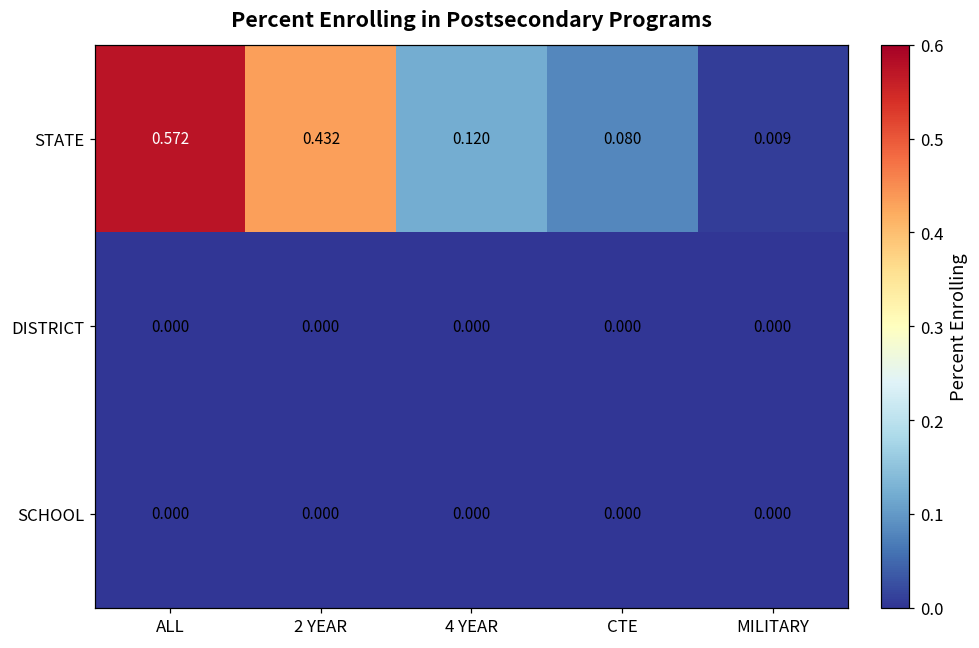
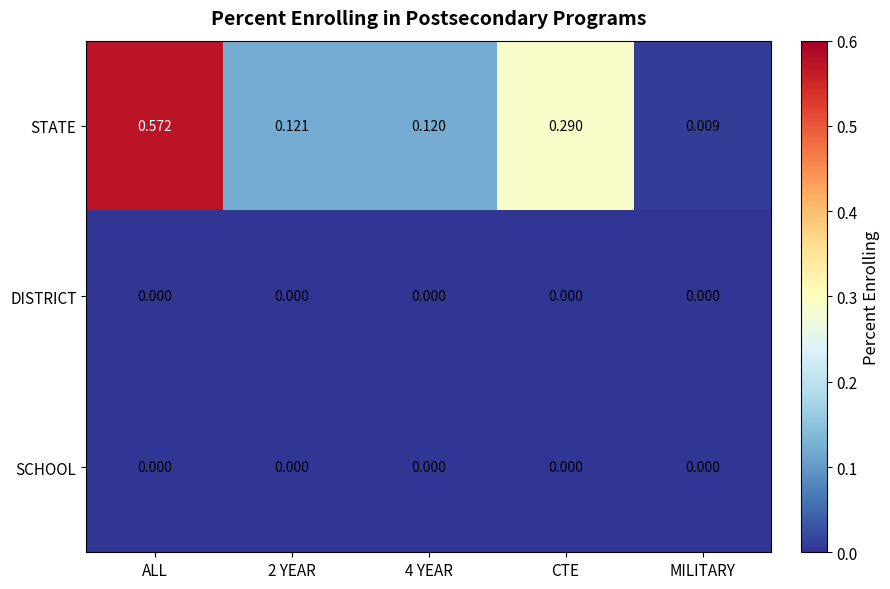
STATE, 2 YEAR: 0.432 -> 0.121
STATE, CTE: 0.080 -> 0.290
